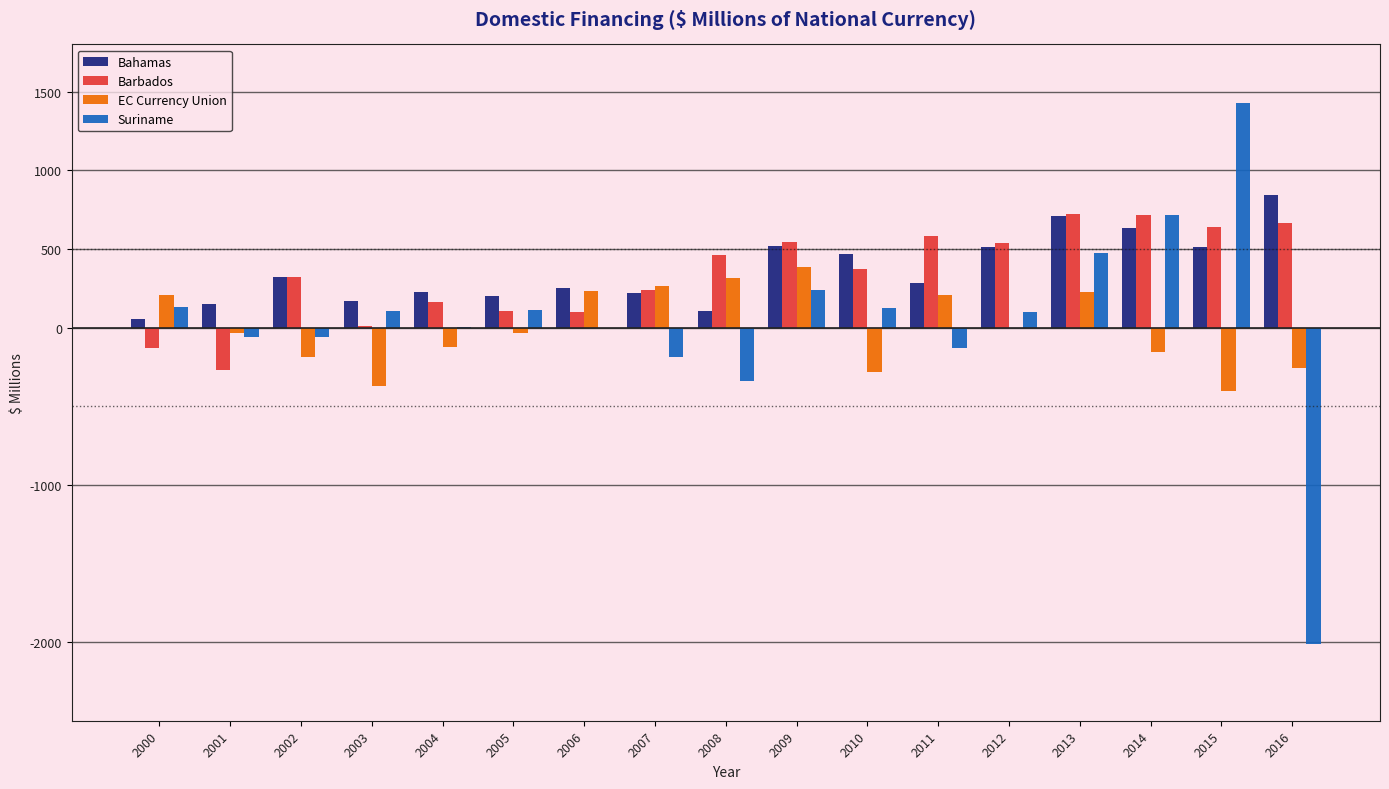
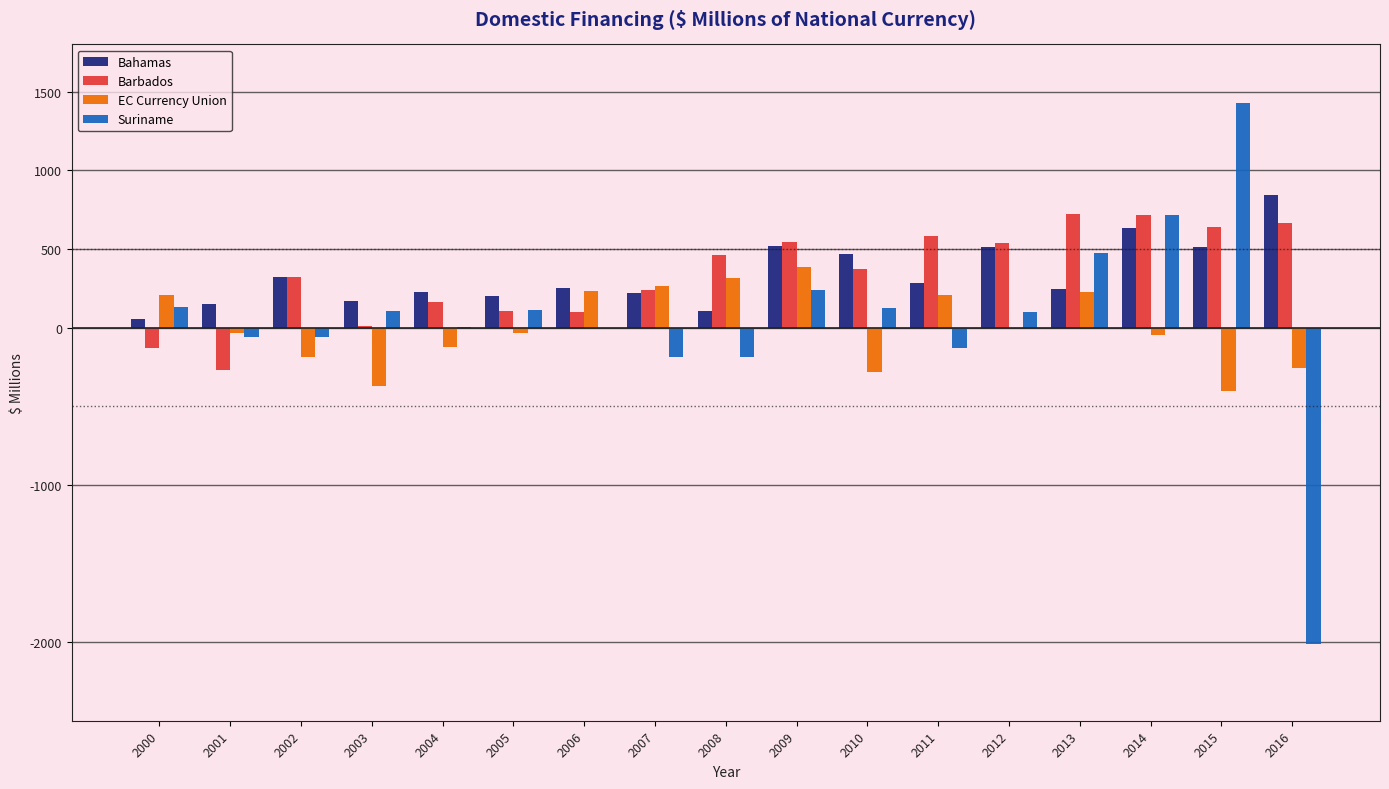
Suriname, 2008: -340 -> -190
Bahamas, 2013: 710 -> 250
EC Currency Union, 2014: -160 -> -50
